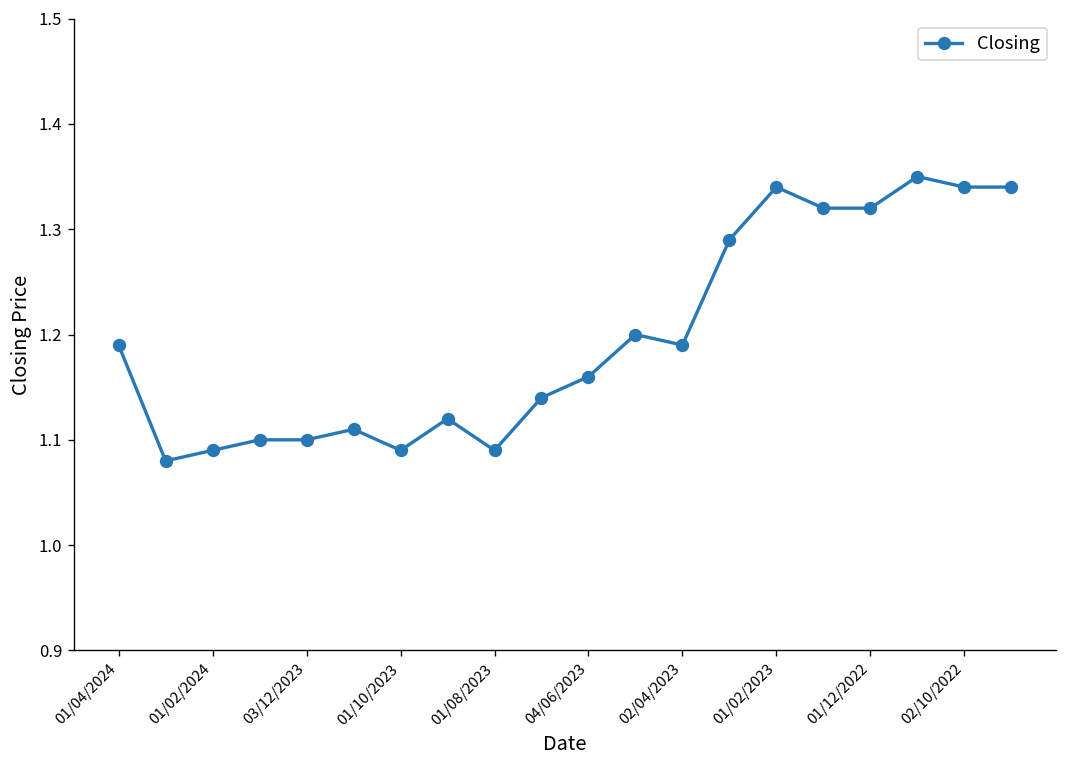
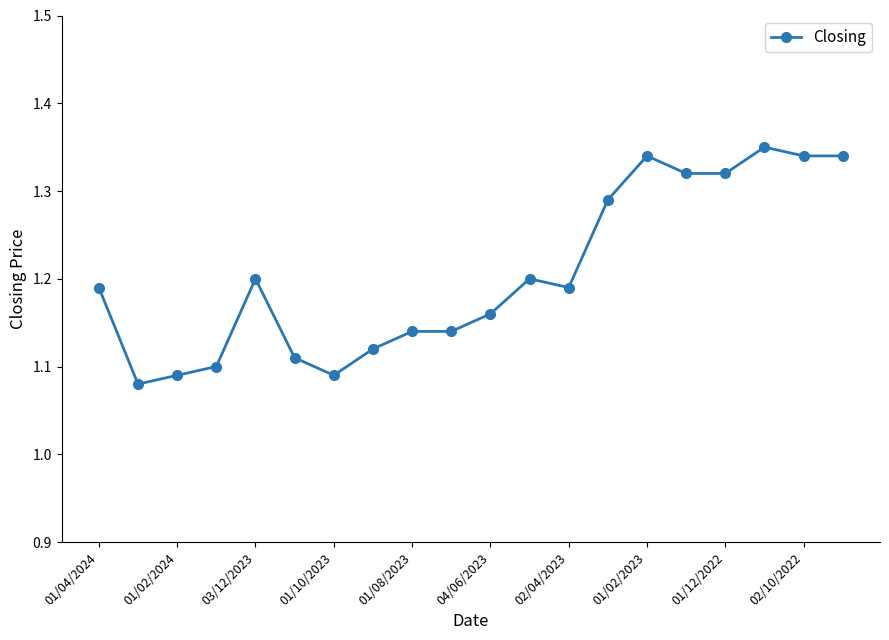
03/12/2023: 1.1 -> 1.2
01/08/2023: 1.09 -> 1.14
